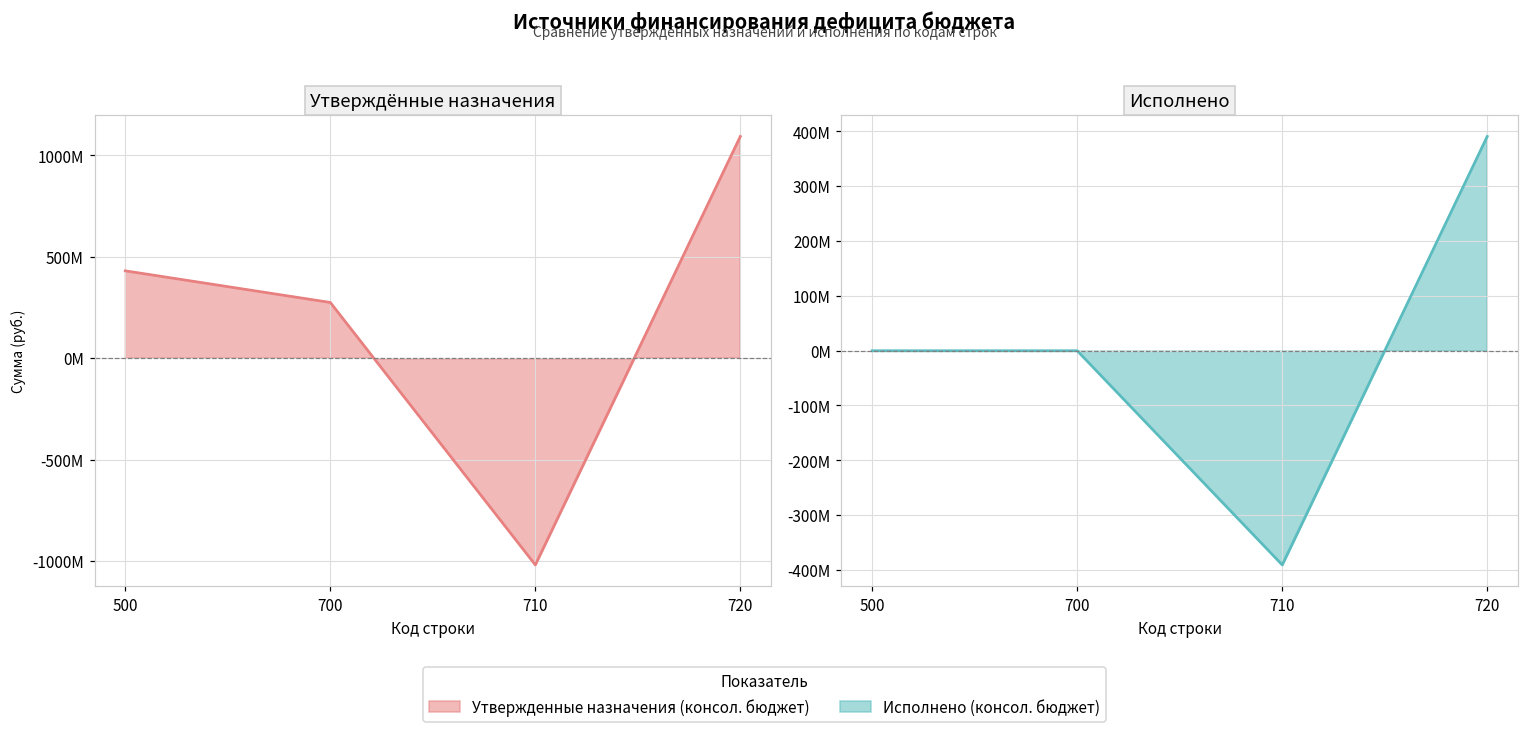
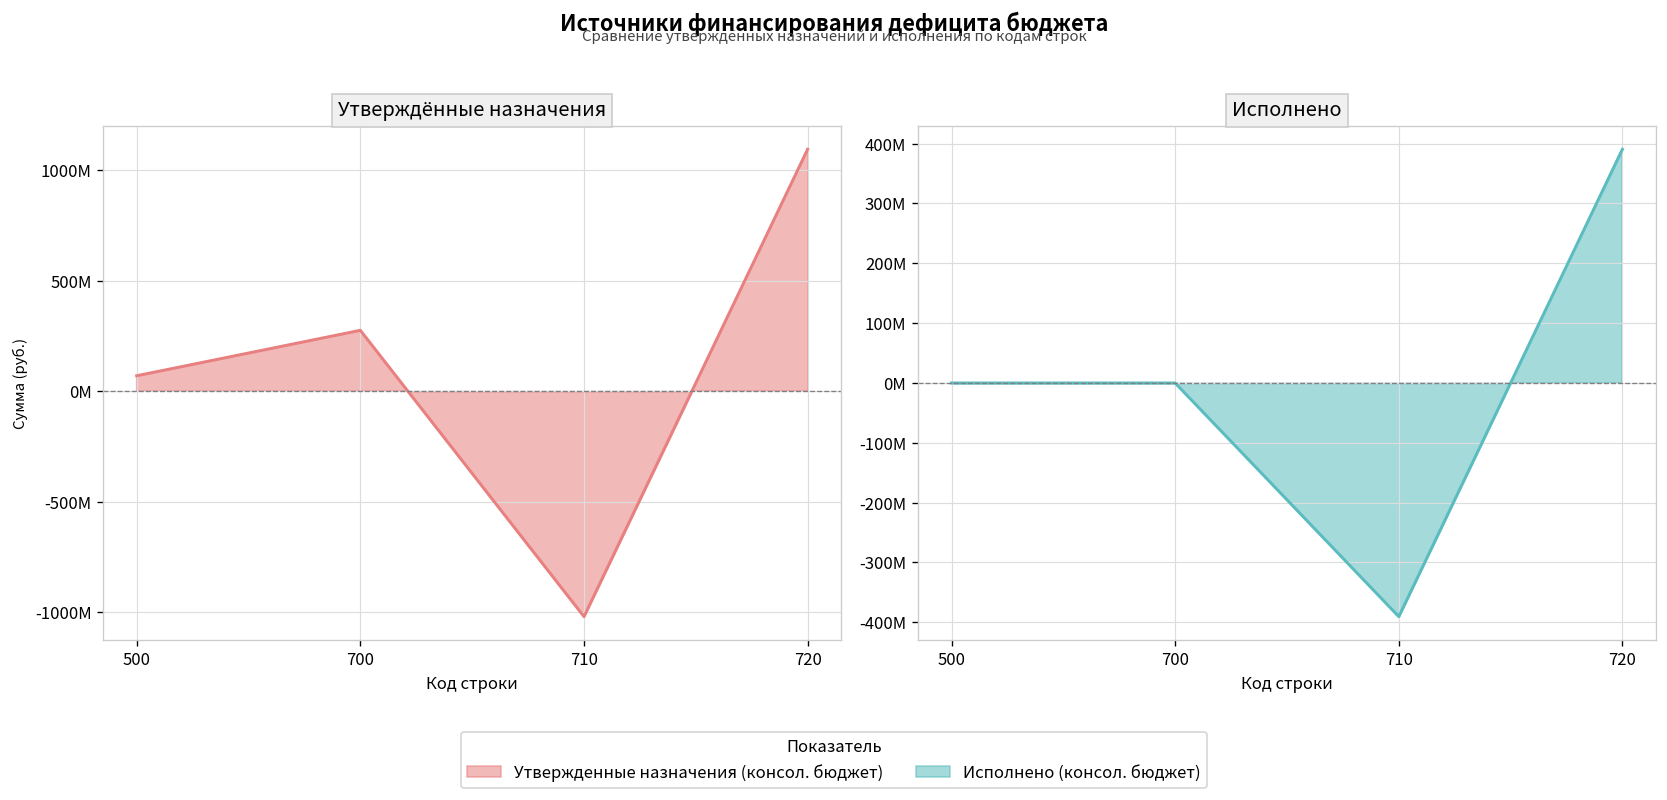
Утверждённые назначения, 500: 430000000 -> 70000000
